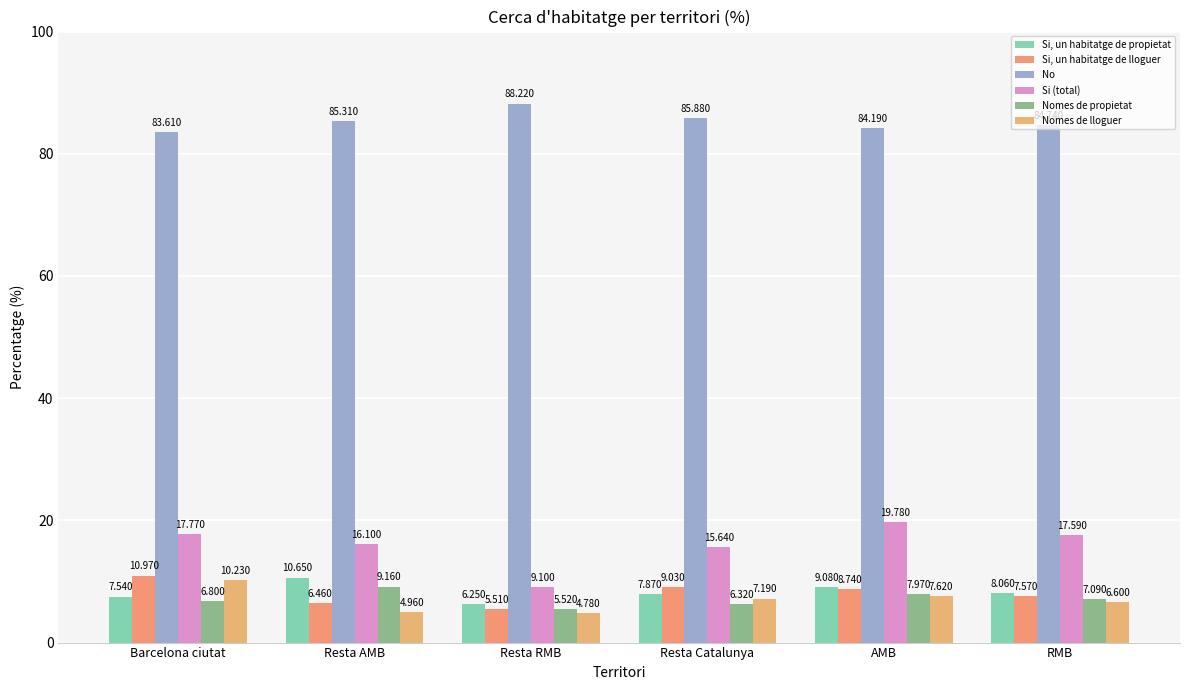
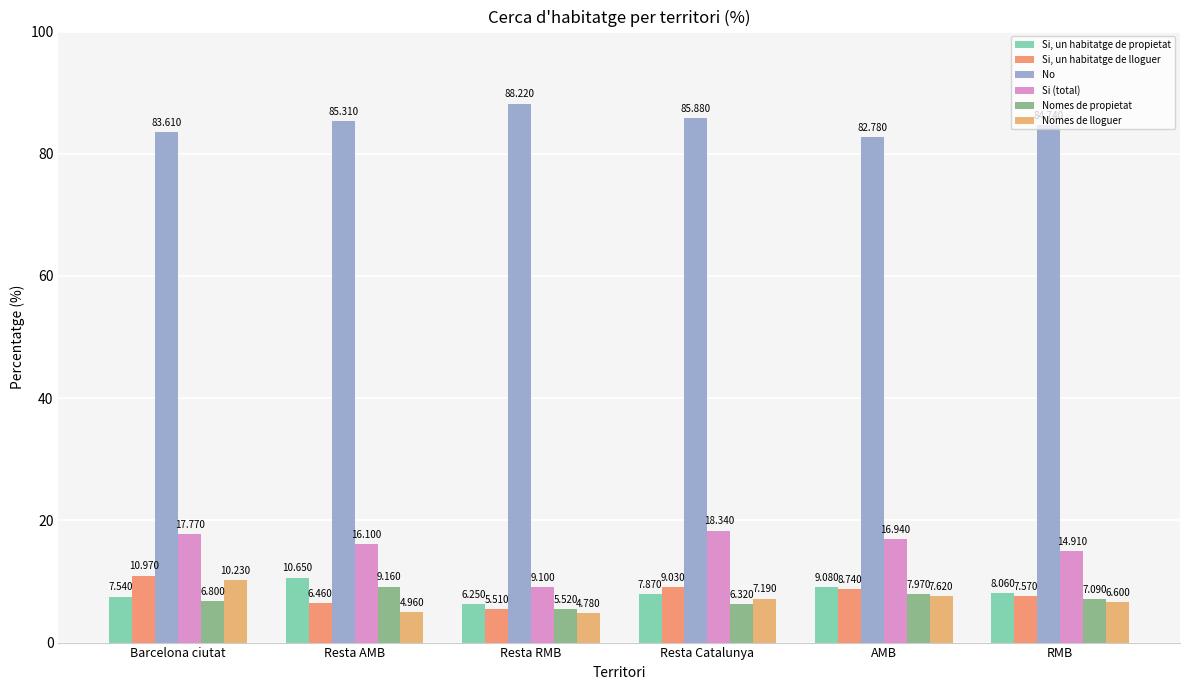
Si (total), Resta Catalunya: 15.640 -> 18.340
No, AMB: 84.190 -> 82.780
Si (total), AMB: 19.780 -> 16.940
Si (total), RMB: 17.590 -> 14.910
